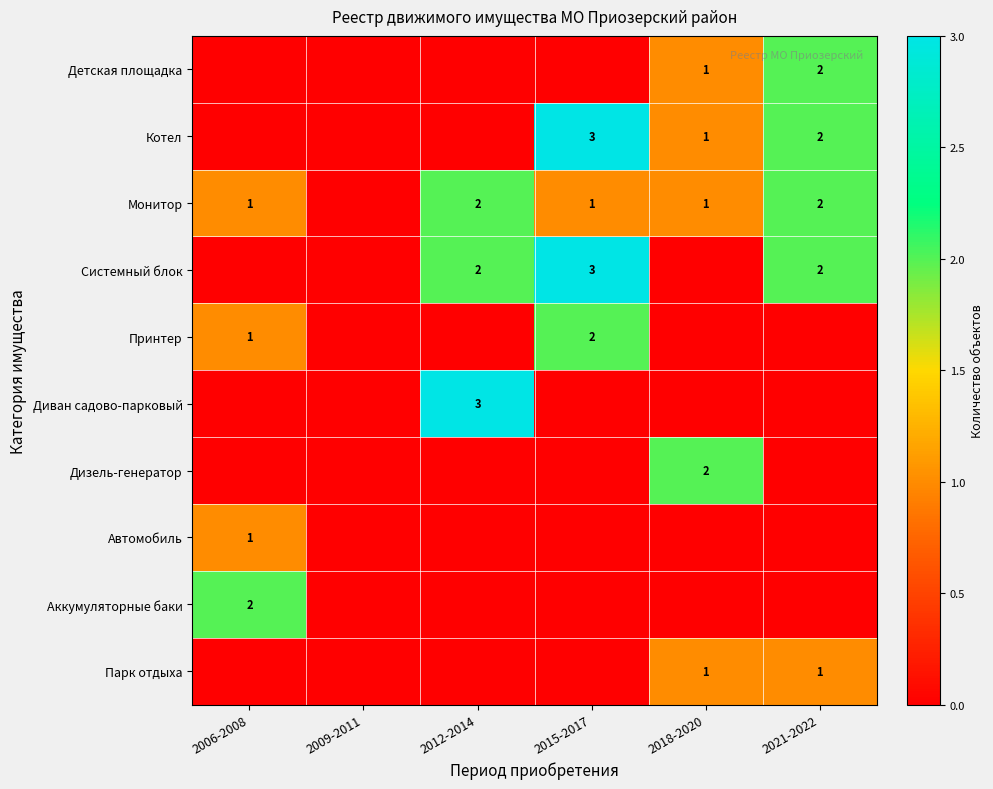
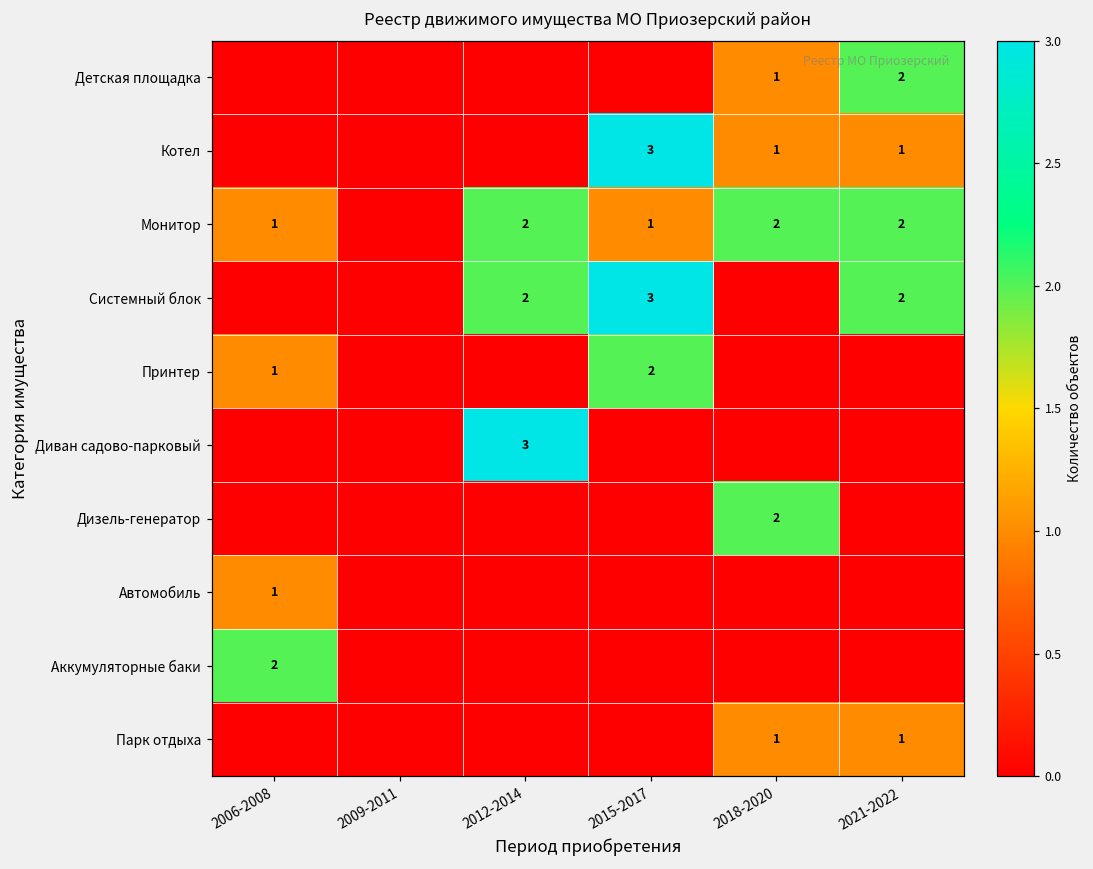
Котел, 2021-2022: 2 -> 1
Монитор, 2018-2020: 1 -> 2
